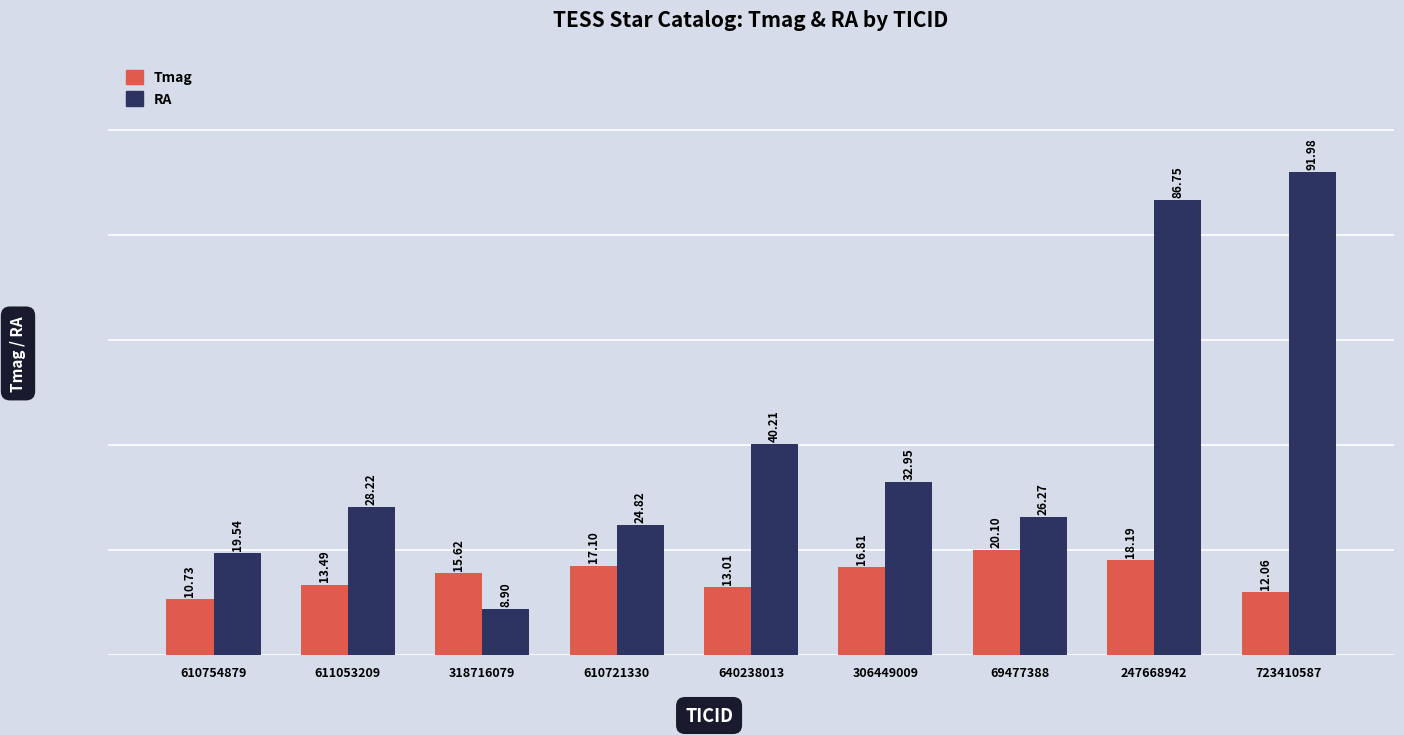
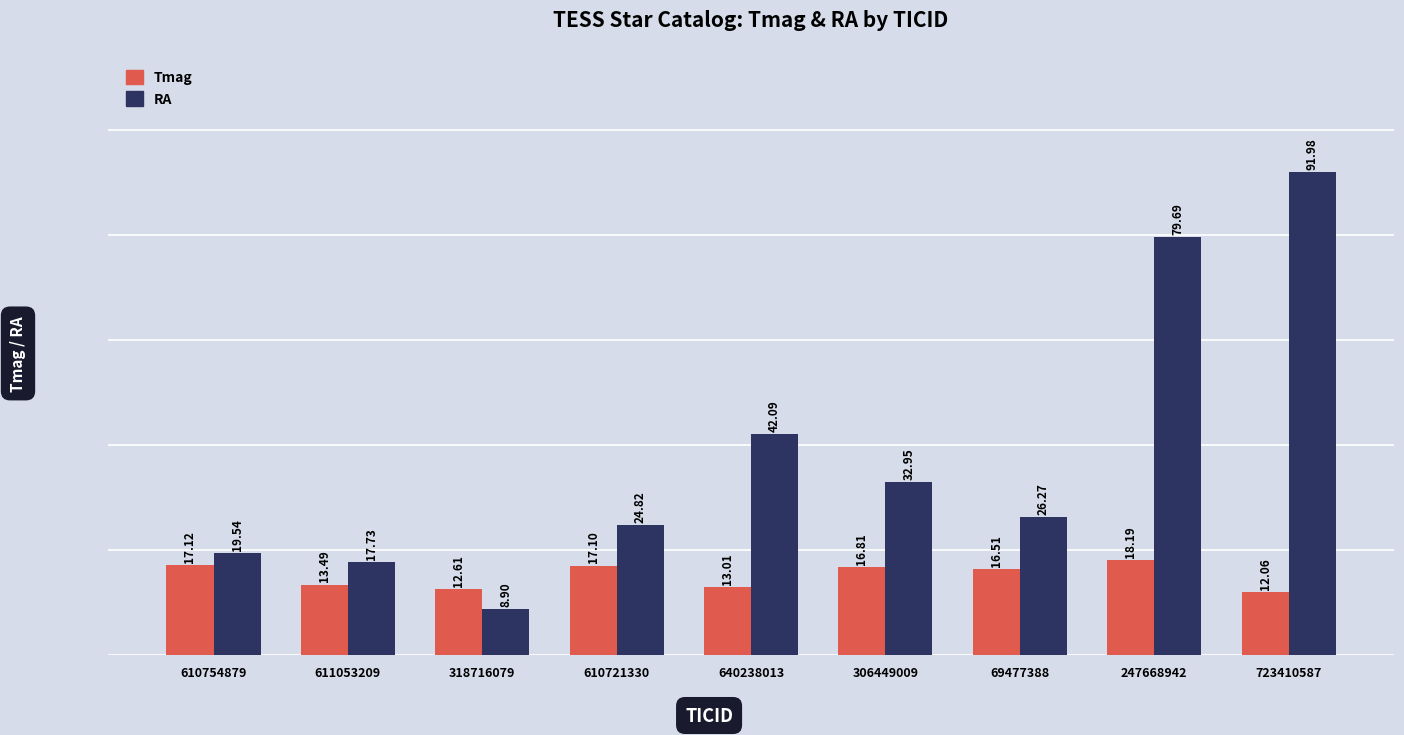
Tmag, 610754879: 10.73 -> 17.12
RA, 611053209: 28.22 -> 17.73
Tmag, 318716079: 15.62 -> 12.61
RA, 640238013: 40.21 -> 42.09
Tmag, 69477388: 20.10 -> 16.51
RA, 247668942: 86.75 -> 79.69
